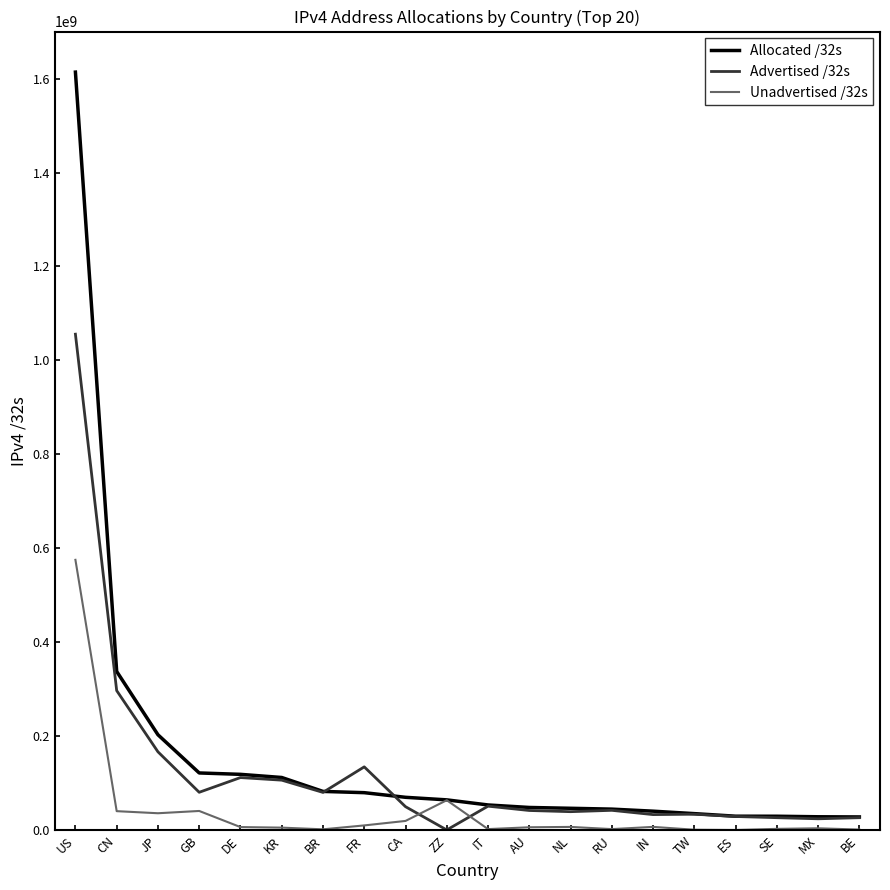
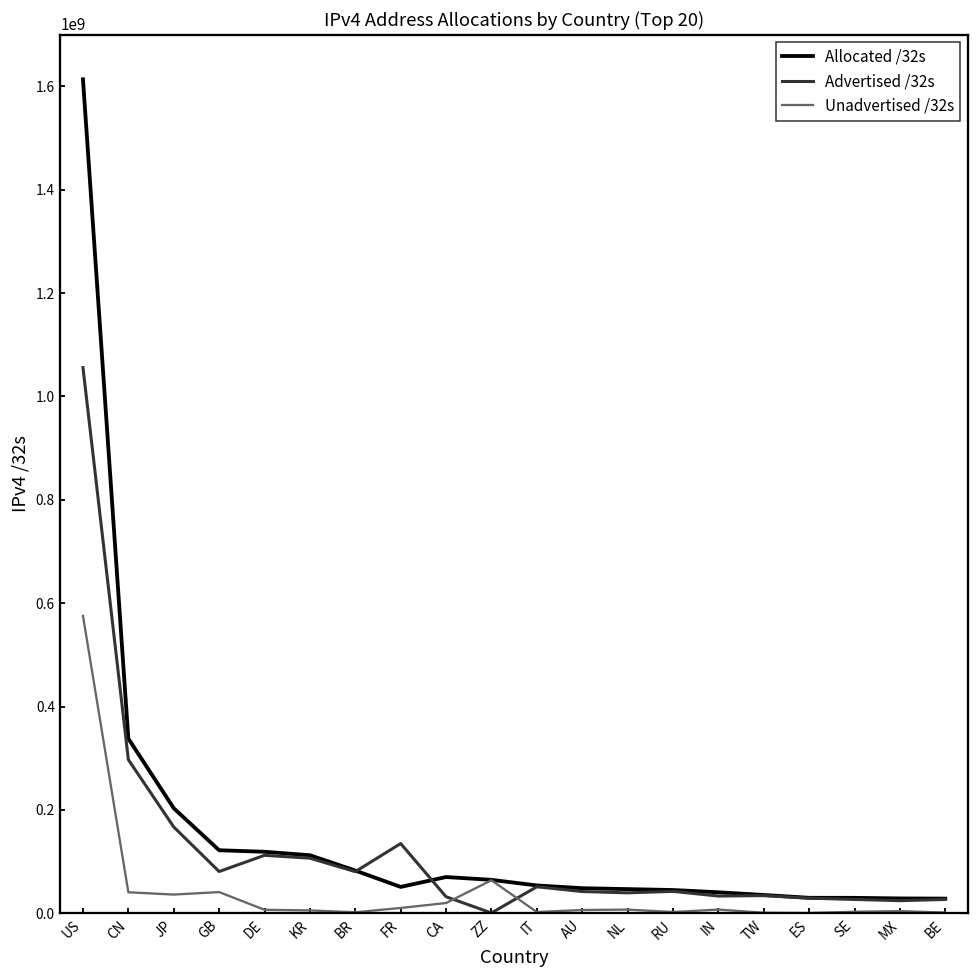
Allocated /32s, FR: 80000000 -> 50000000
Advertised /32s, CA: 50000000 -> 30000000
